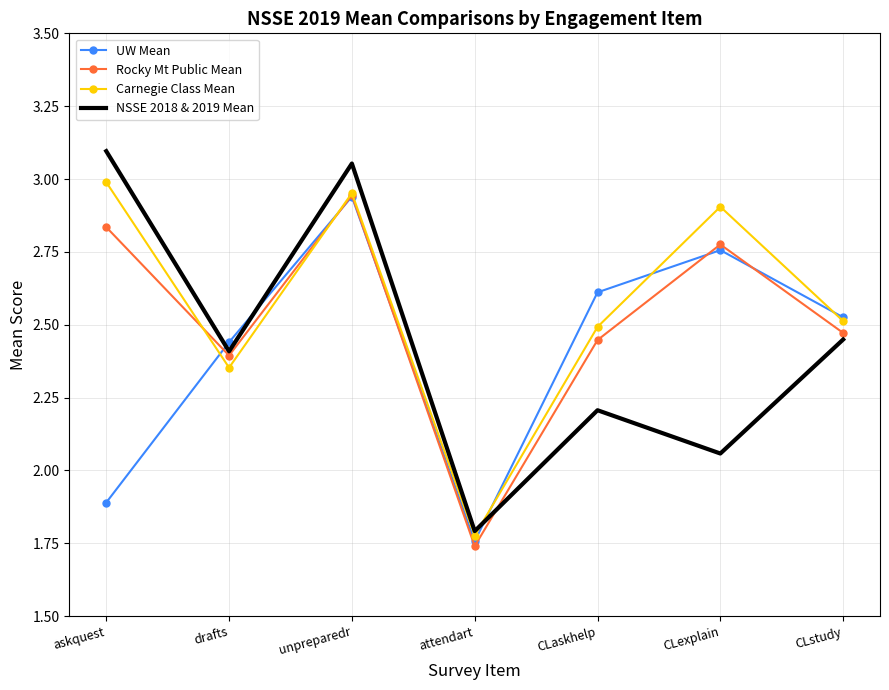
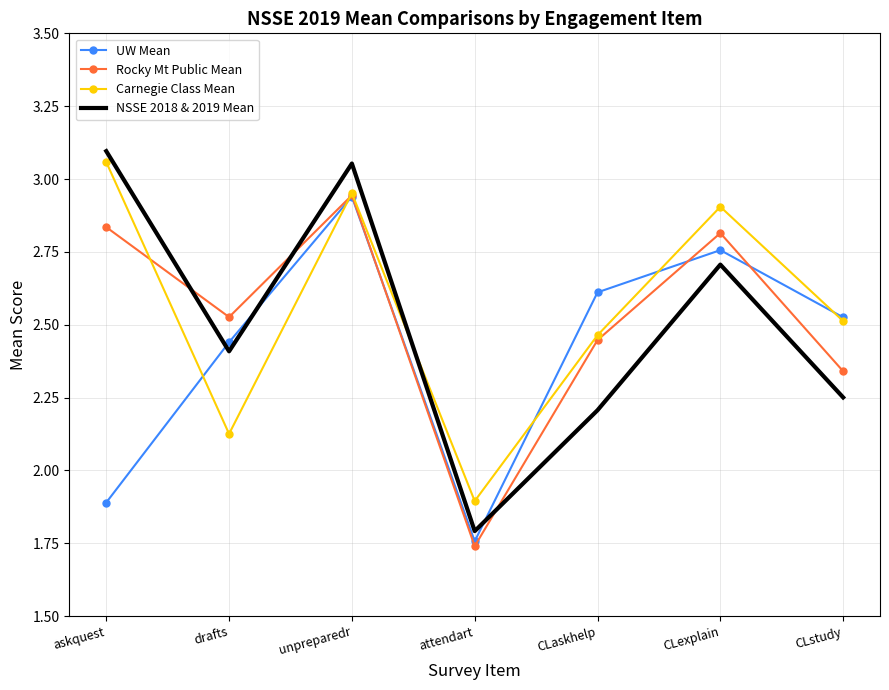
Carnegie Class Mean, askquest: 2.99 -> 3.06
Rocky Mt Public Mean, drafts: 2.39 -> 2.53
Carnegie Class Mean, drafts: 2.35 -> 2.13
Carnegie Class Mean, attendart: 1.78 -> 1.89
Carnegie Class Mean, CLaskhelp: 2.49 -> 2.46
Rocky Mt Public Mean, CLexplain: 2.78 -> 2.81
NSSE 2018 & 2019 Mean, CLexplain: 2.06 -> 2.71
Rocky Mt Public Mean, CLstudy: 2.47 -> 2.34
NSSE 2018 & 2019 Mean, CLstudy: 2.45 -> 2.25
